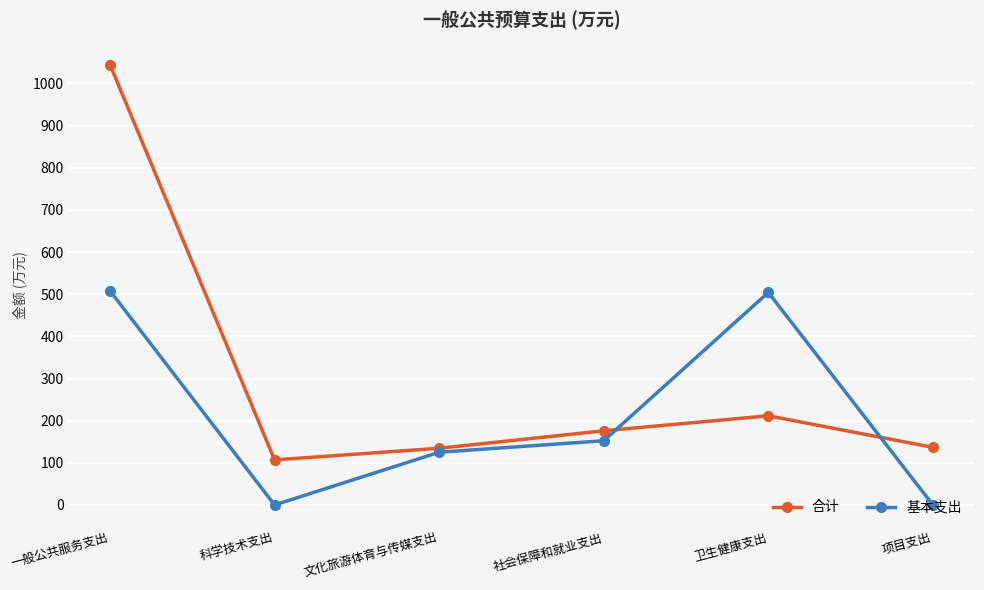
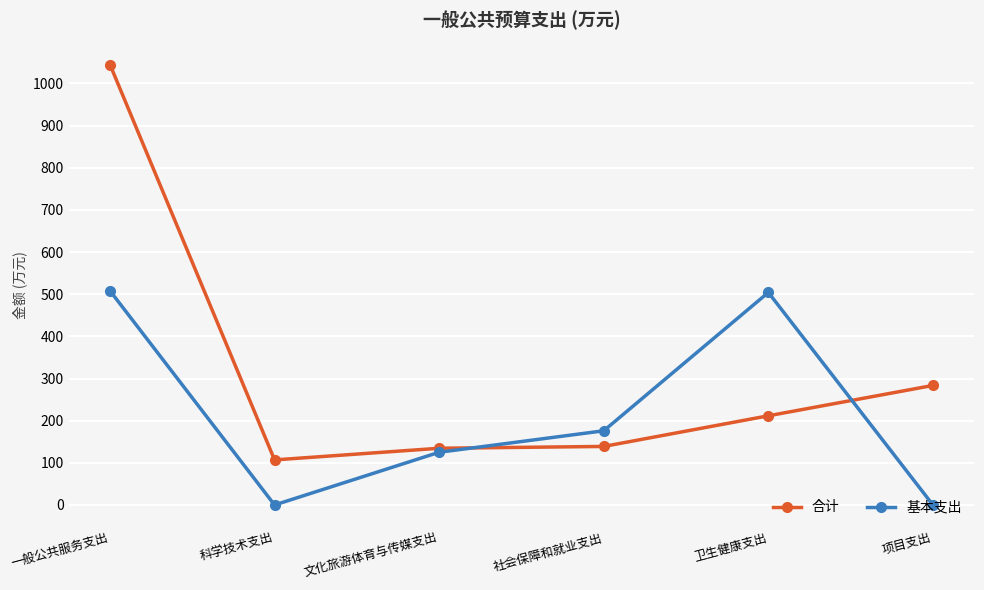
合计, 社会保障和就业支出: 180 -> 140
基本支出, 社会保障和就业支出: 150 -> 180
合计, 项目支出: 140 -> 280
